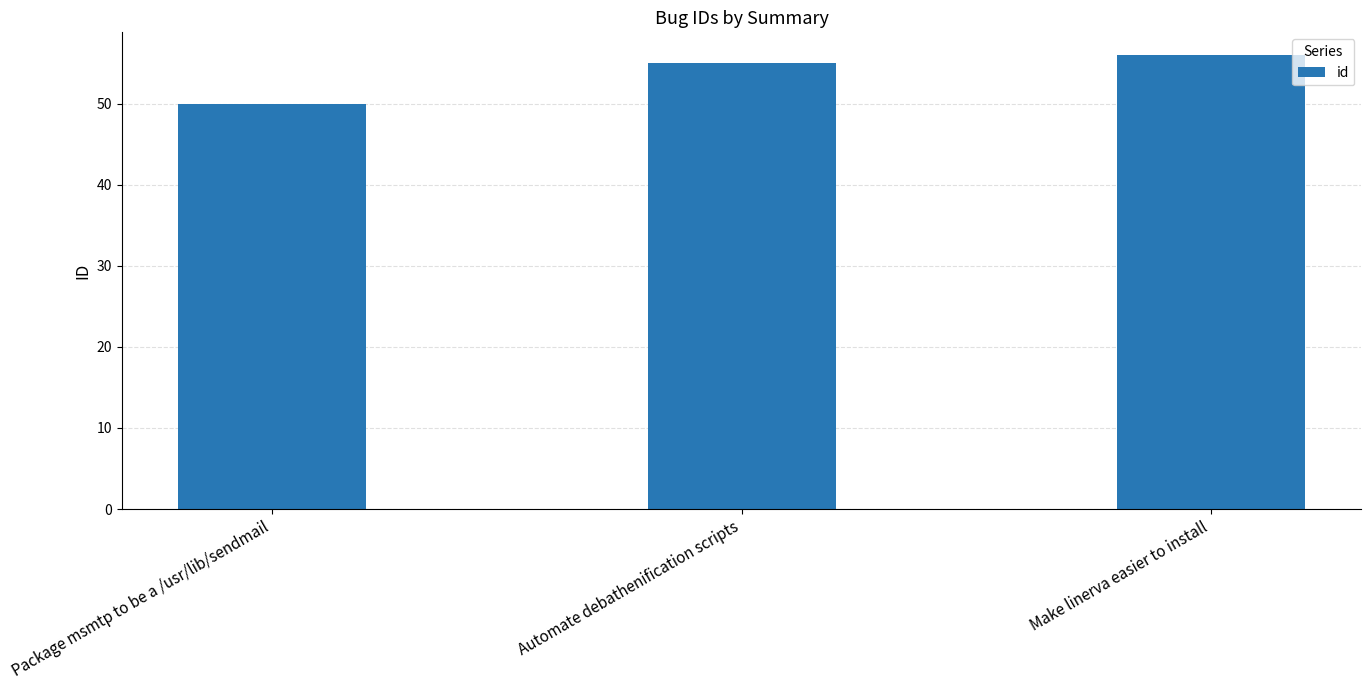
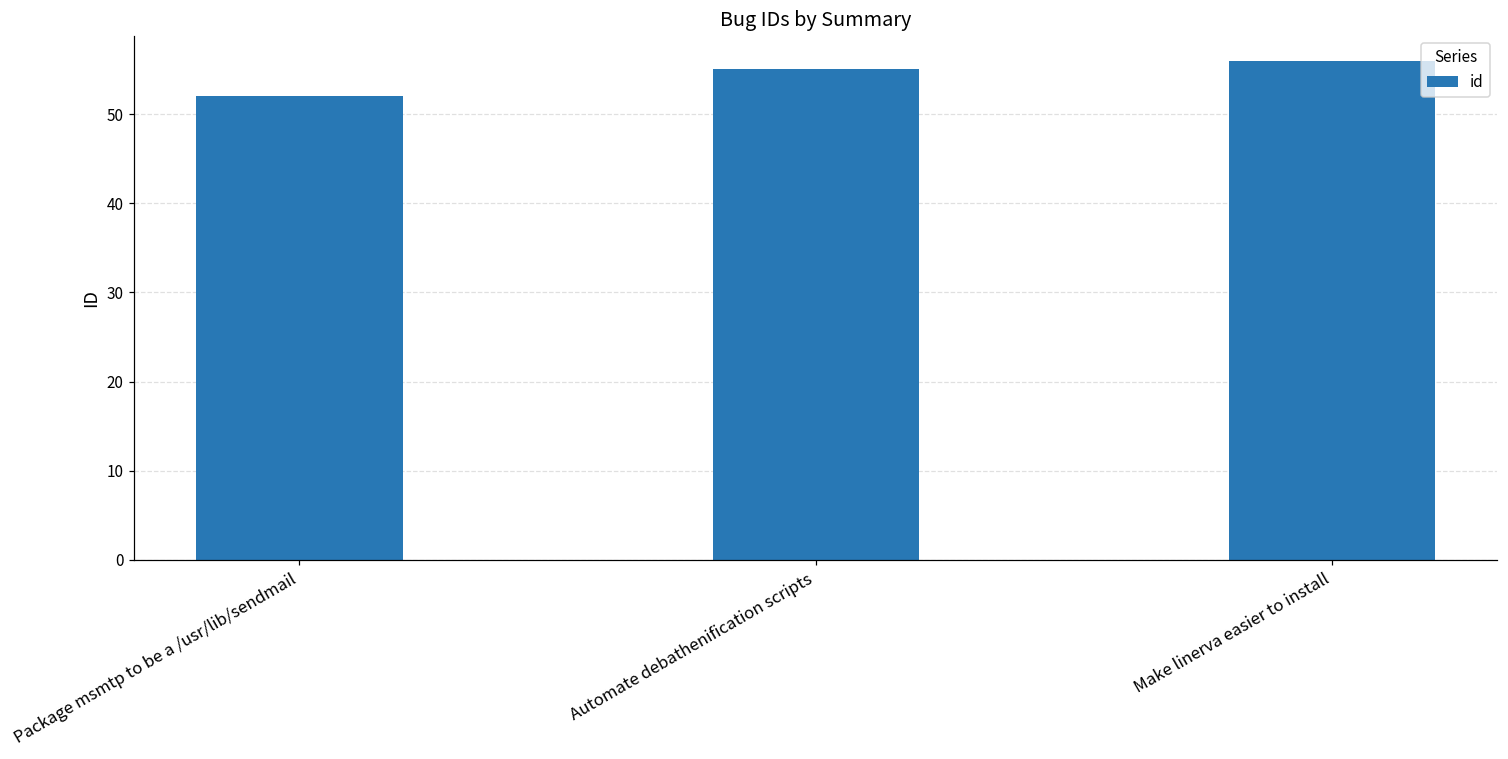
Package msmtp to be a /usr/lib/sendmail: 50 -> 52
